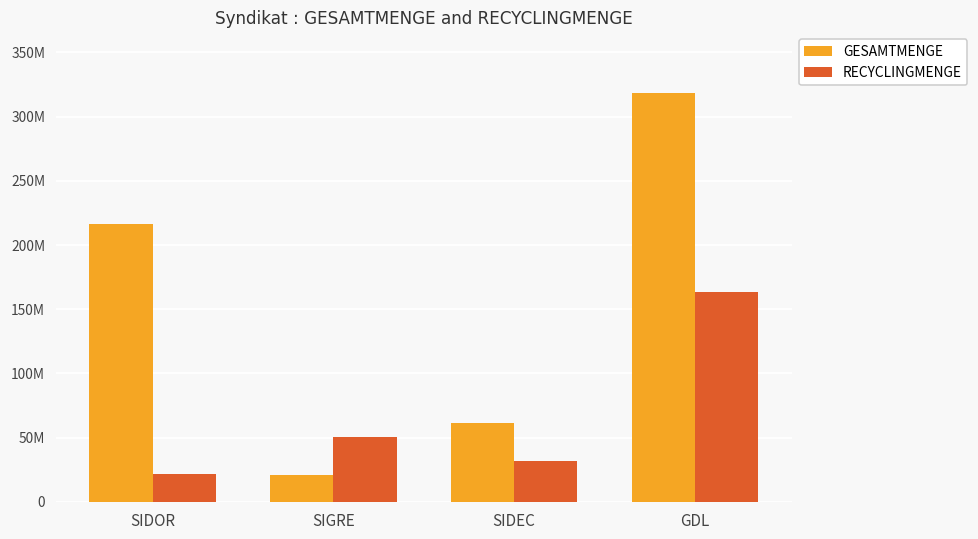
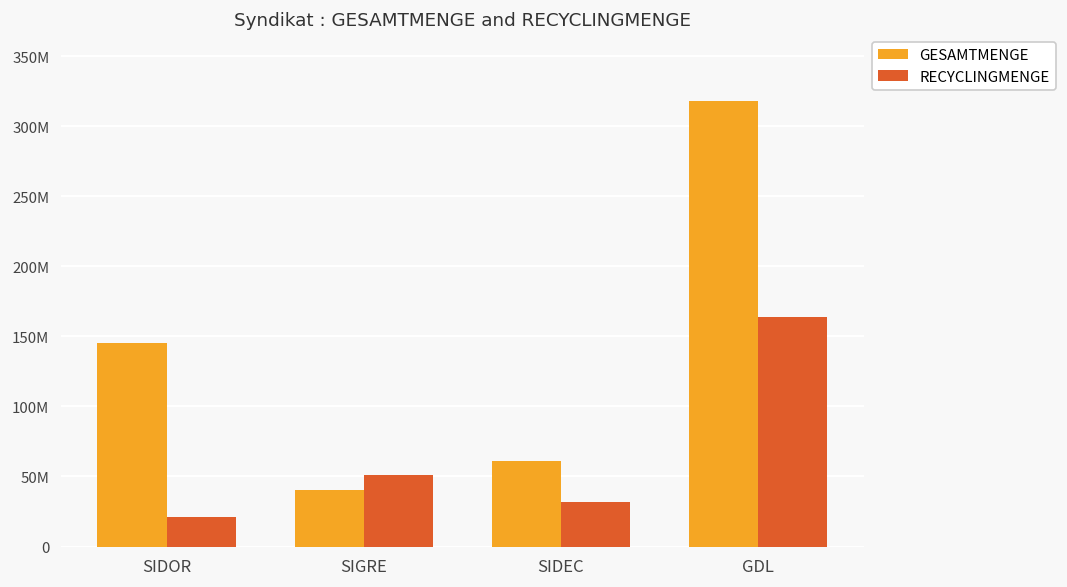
GESAMTMENGE, SIDOR: 216000000 -> 145000000
GESAMTMENGE, SIGRE: 21000000 -> 40000000
